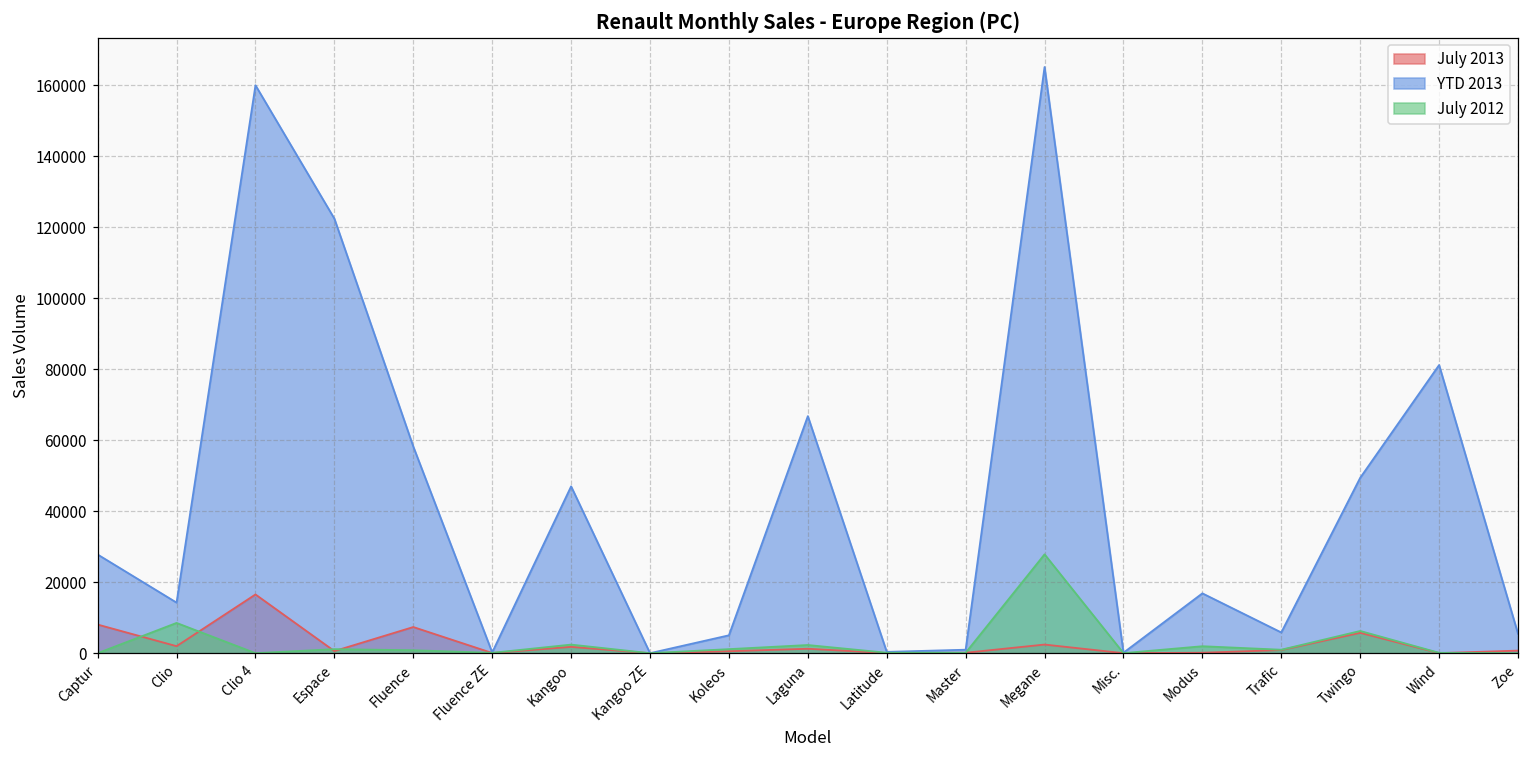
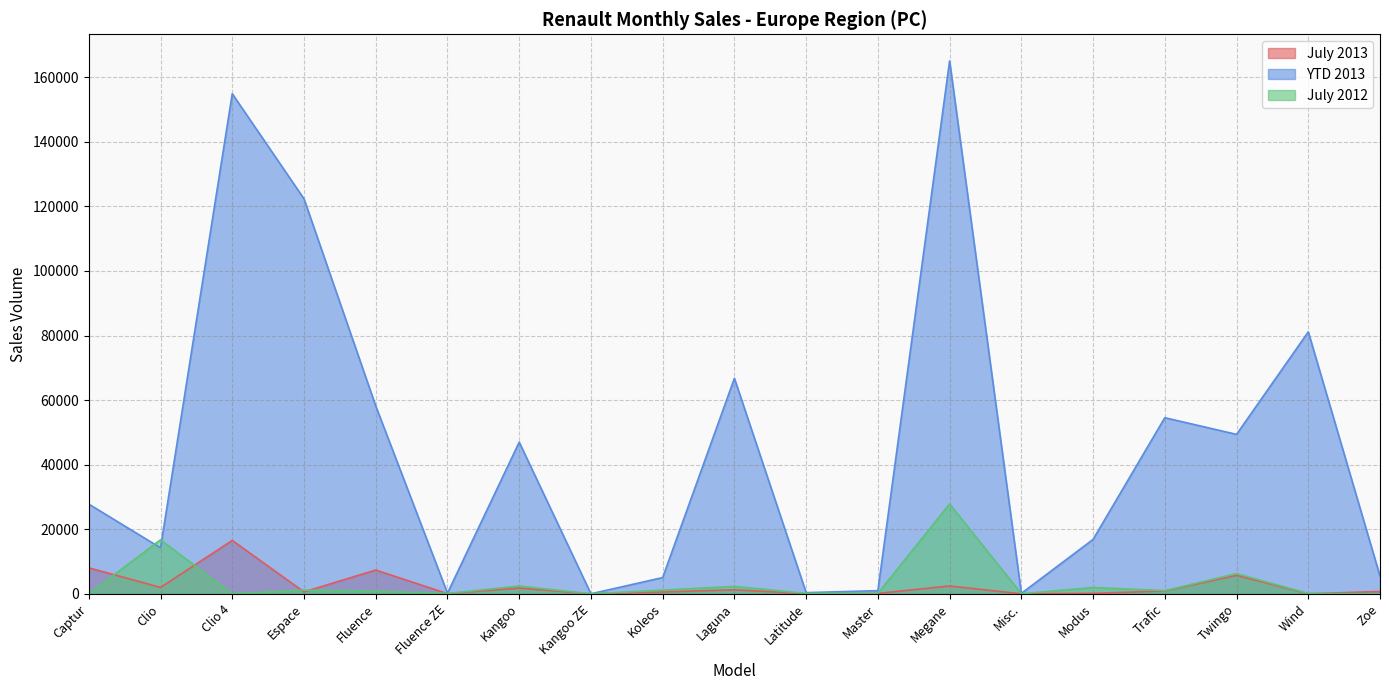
July 2012, Clio: 9000 -> 17000
YTD 2013, Clio 4: 160000 -> 155000
YTD 2013, Trafic: 6000 -> 55000
